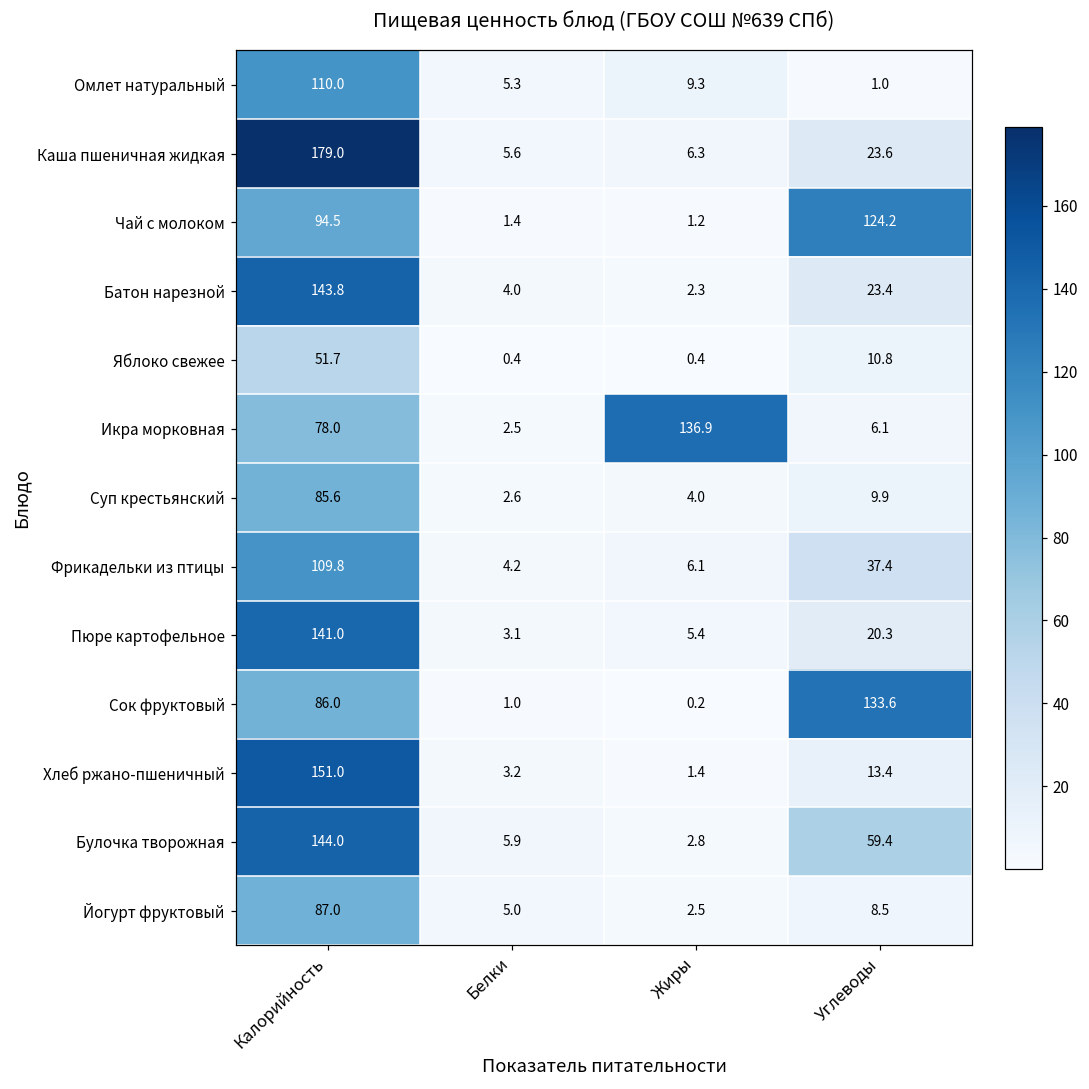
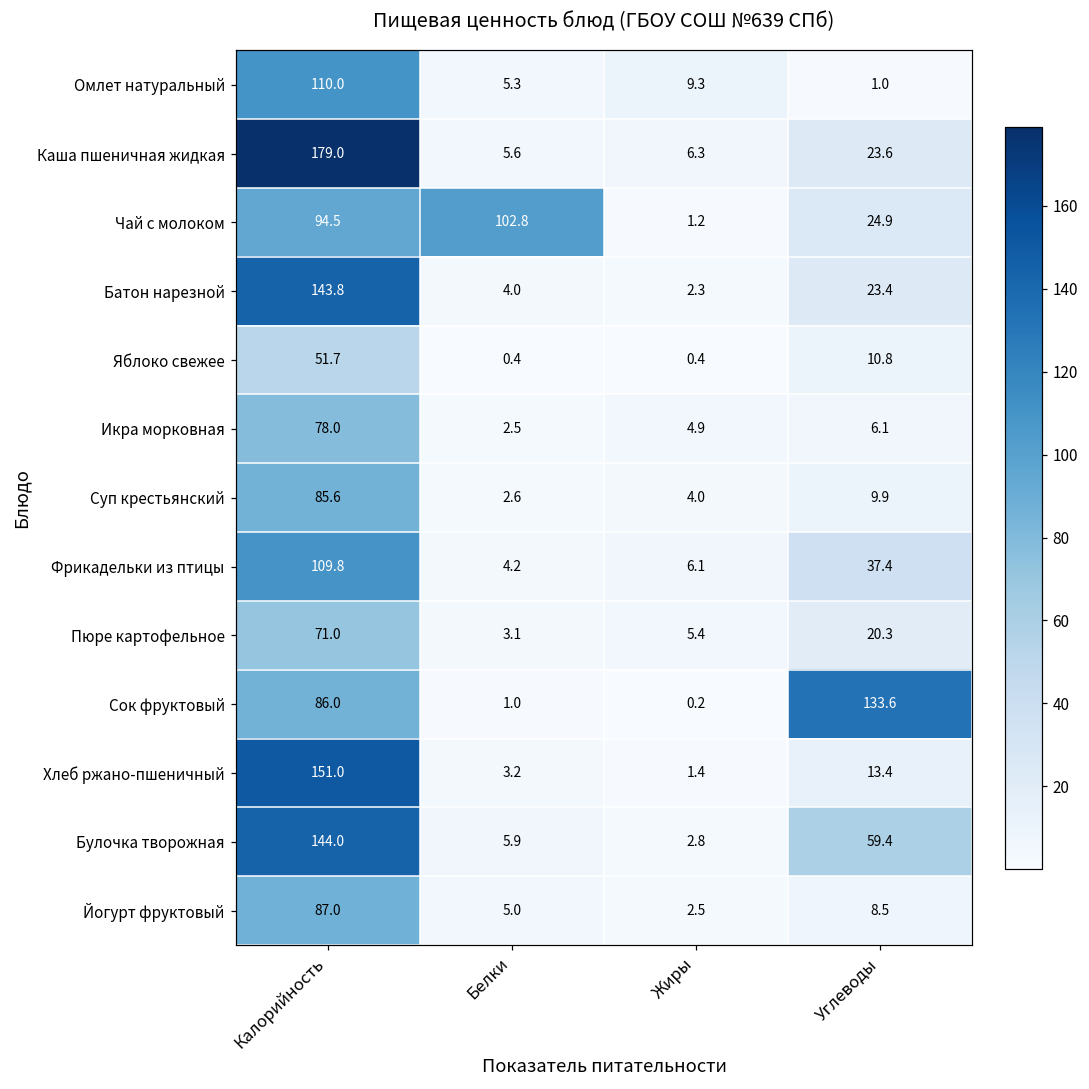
Чай с молоком, Белки: 1.4 -> 102.8
Чай с молоком, Углеводы: 124.2 -> 24.9
Икра морковная, Жиры: 136.9 -> 4.9
Пюре картофельное, Калорийность: 141.0 -> 71.0
